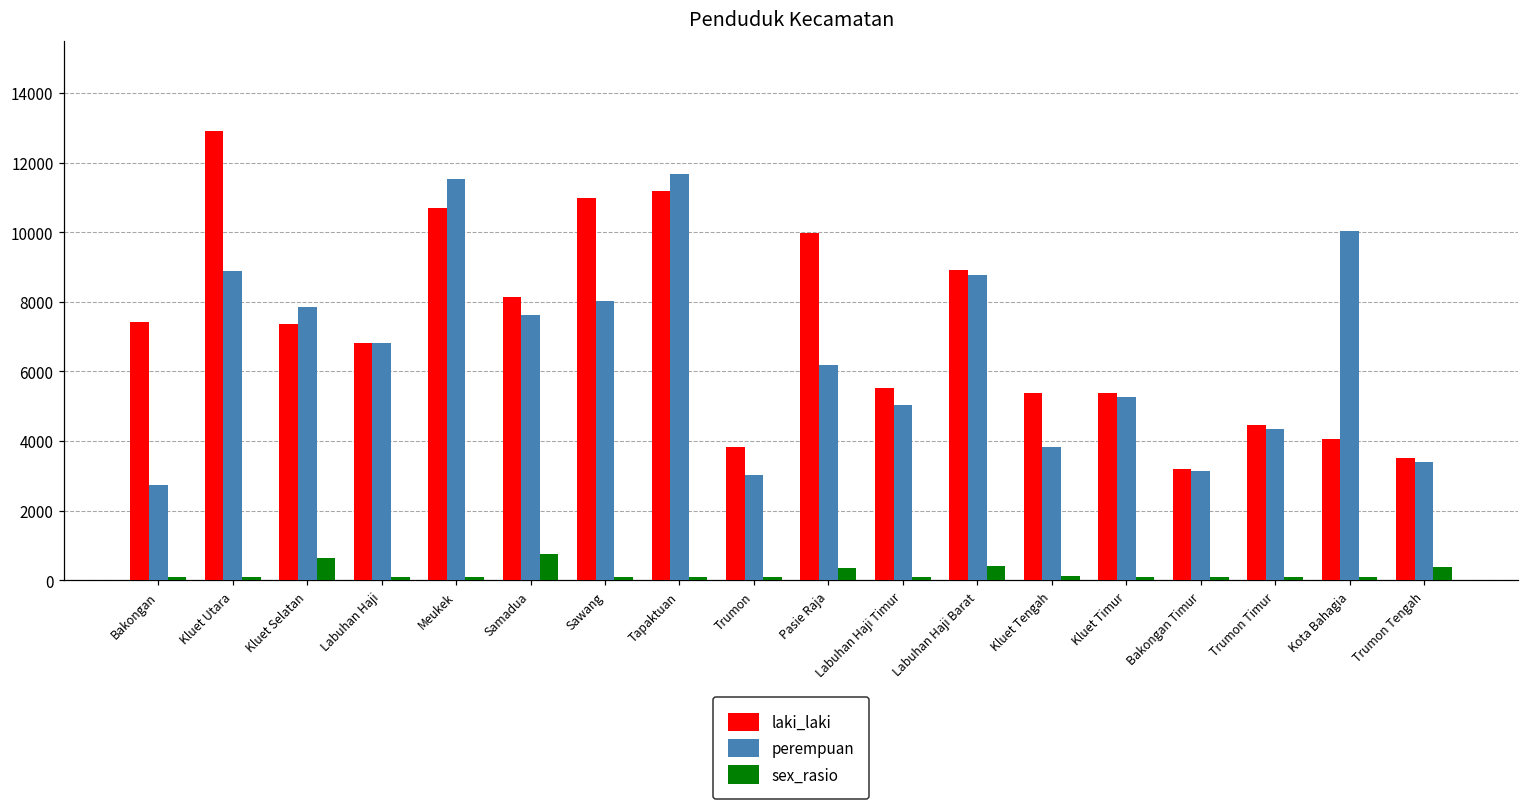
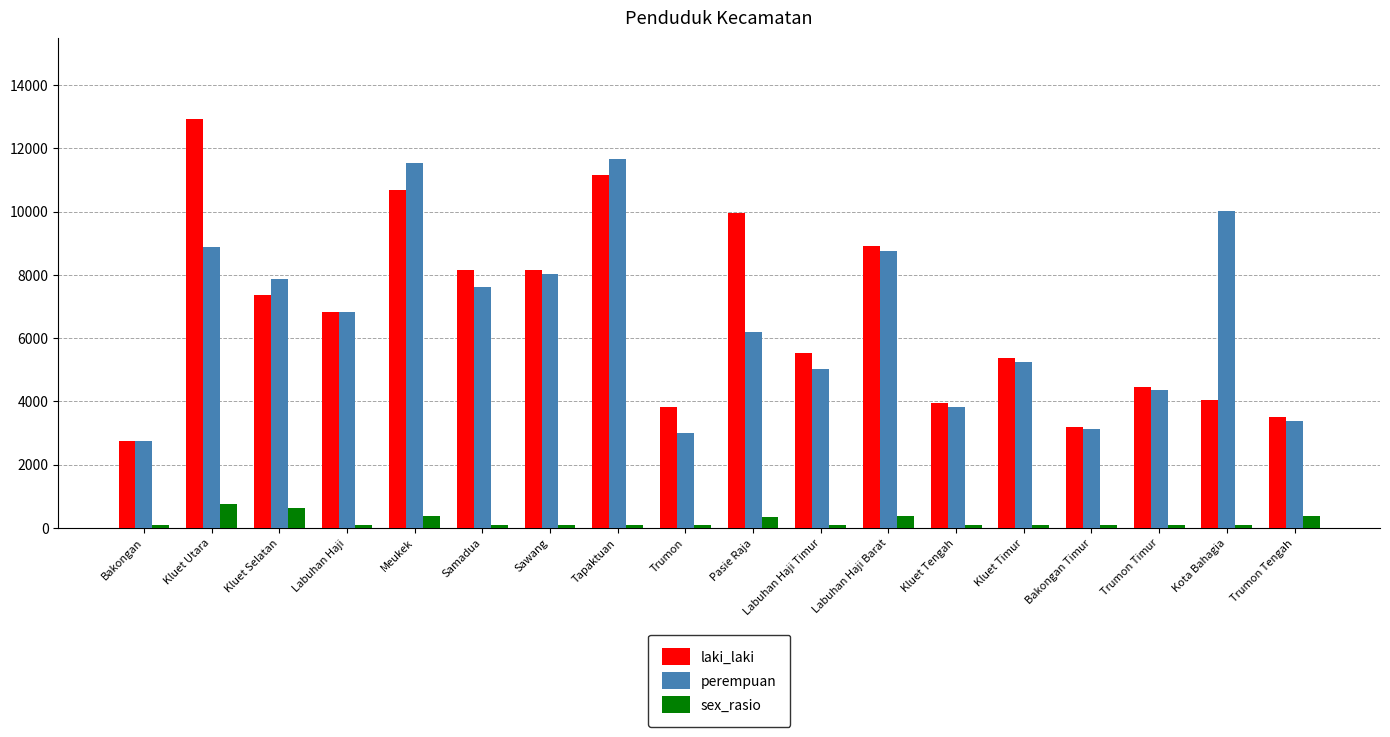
laki_laki, Bakongan: 7400 -> 2800
sex_rasio, Kluet Utara: 100 -> 700
sex_rasio, Meukek: 100 -> 400
sex_rasio, Samadua: 700 -> 100
laki_laki, Sawang: 11000 -> 8200
laki_laki, Kluet Tengah: 5400 -> 4000
